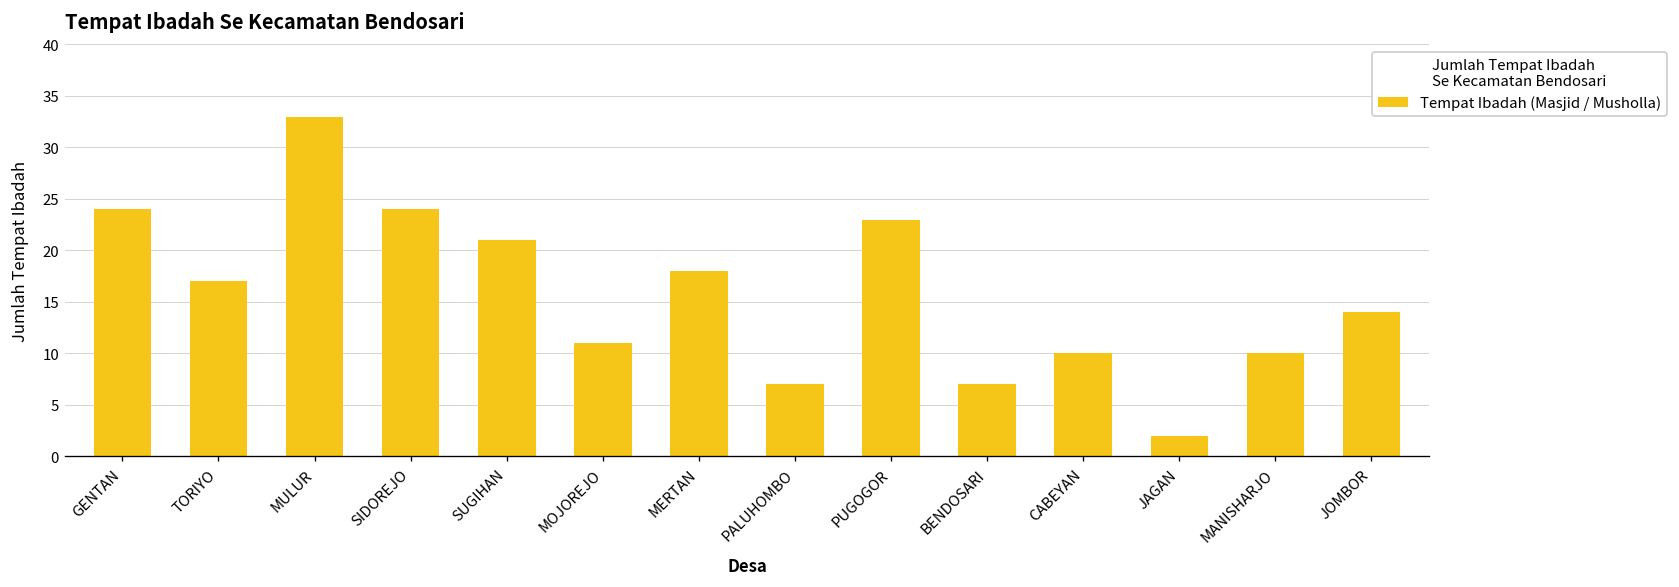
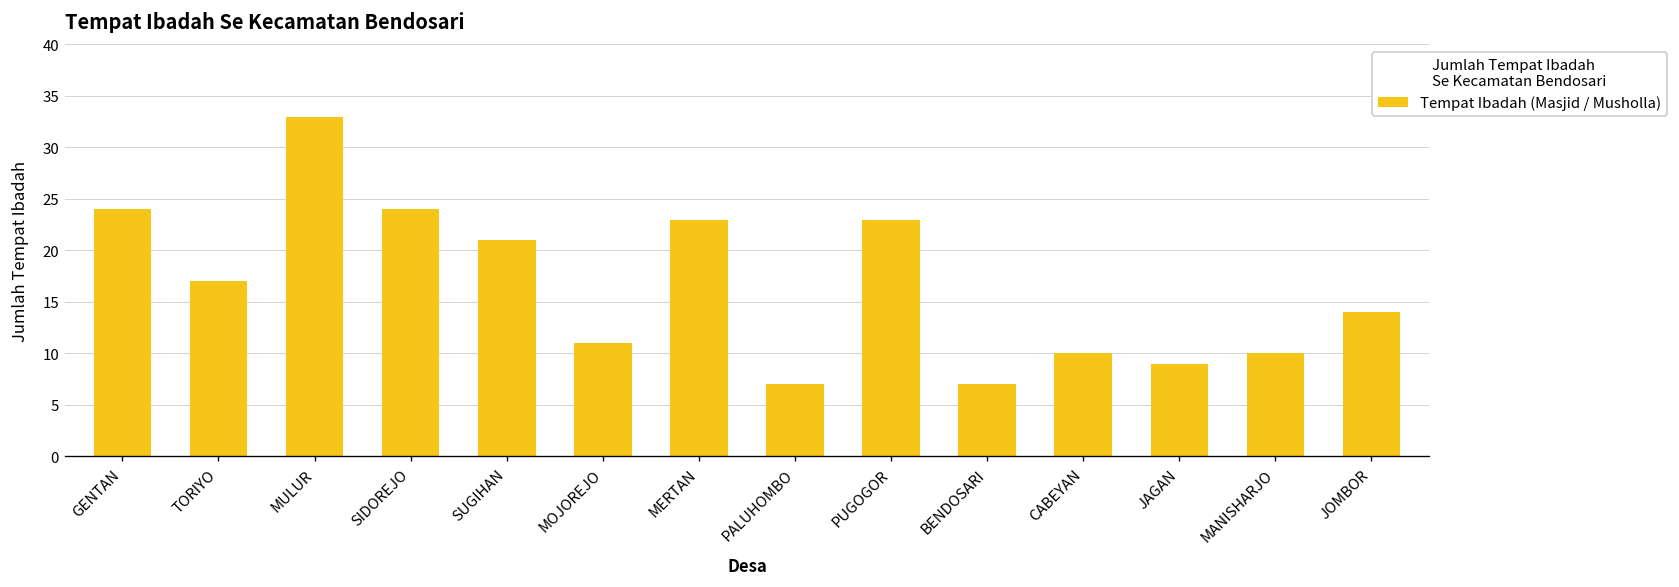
MERTAN: 18 -> 23
JAGAN: 2 -> 9
